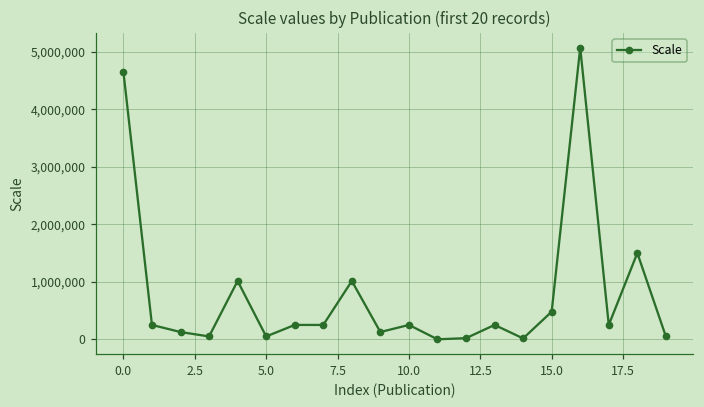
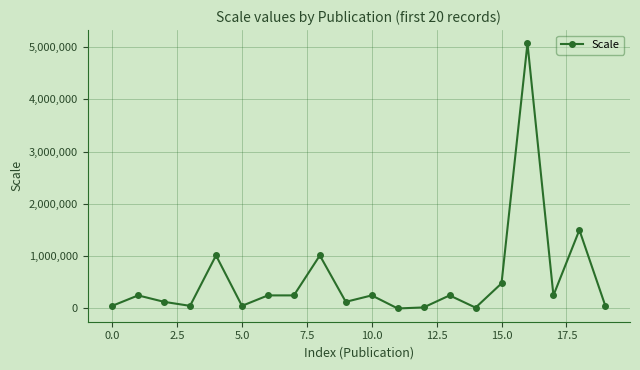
0.0: 4,700,000 -> 100,000
